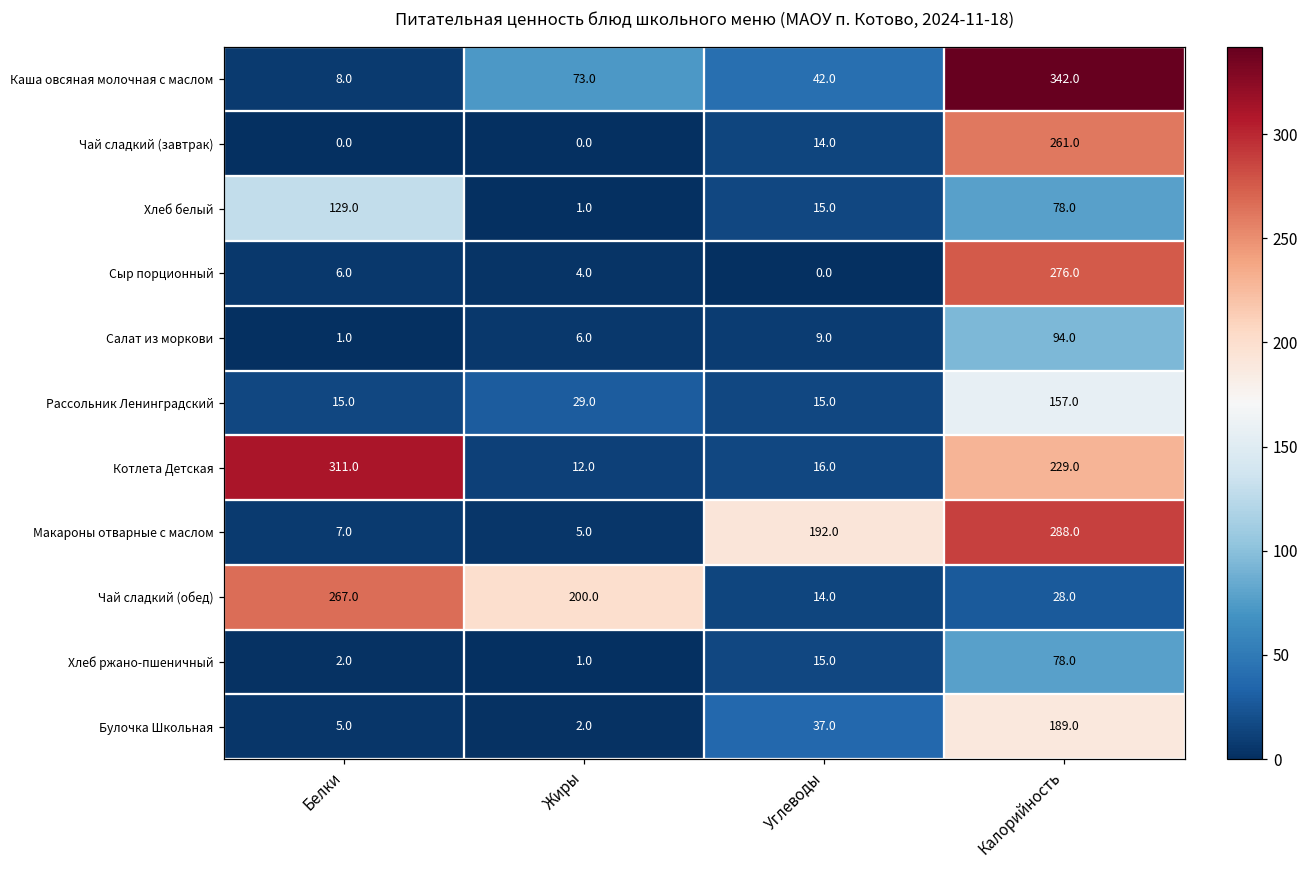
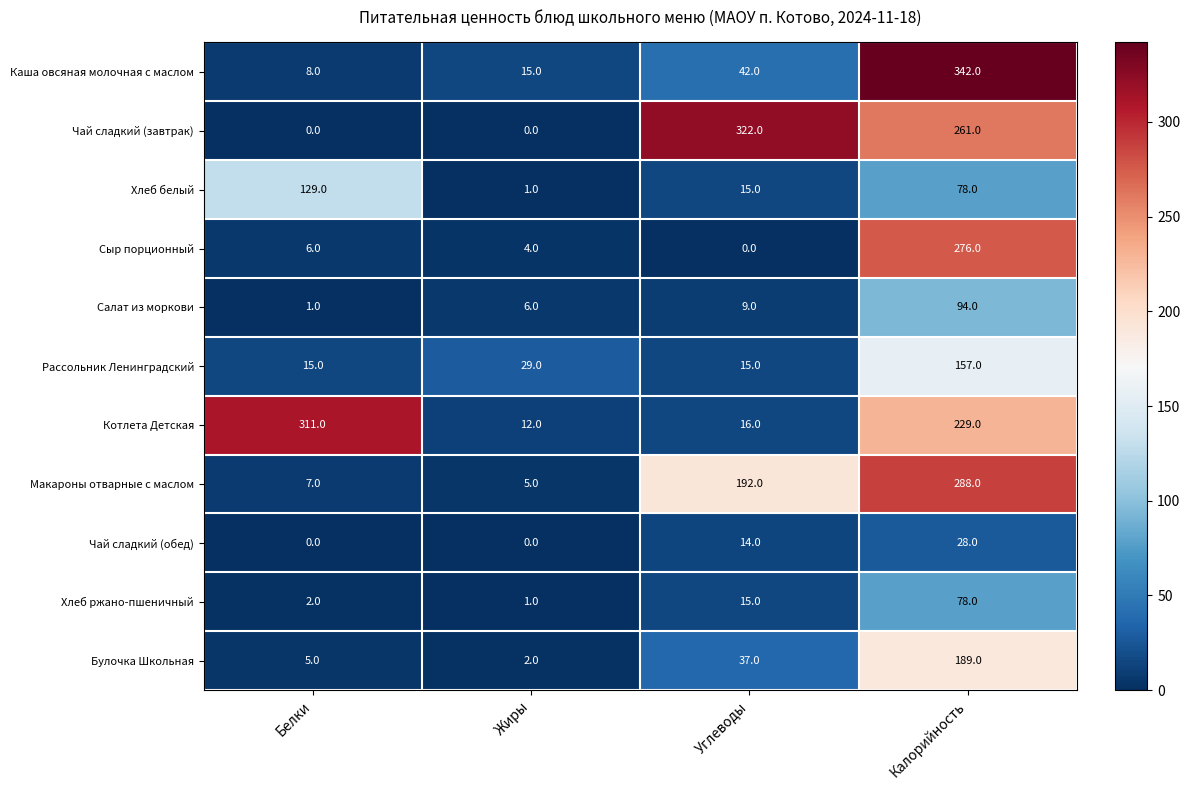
Каша овсяная молочная с маслом, Жиры: 73.0 -> 15.0
Чай сладкий (завтрак), Углеводы: 14.0 -> 322.0
Чай сладкий (обед), Белки: 267.0 -> 0.0
Чай сладкий (обед), Жиры: 200.0 -> 0.0
